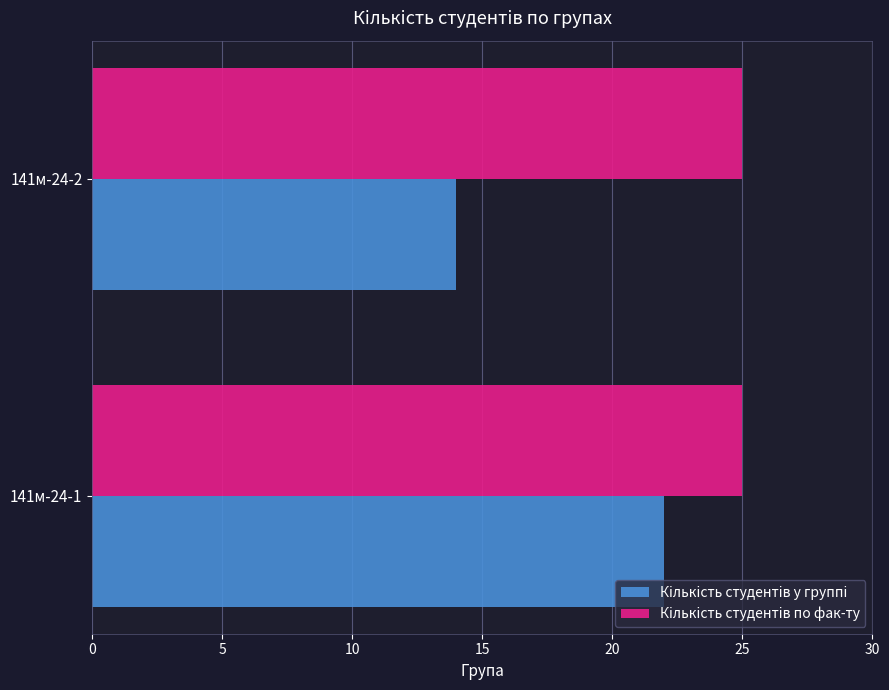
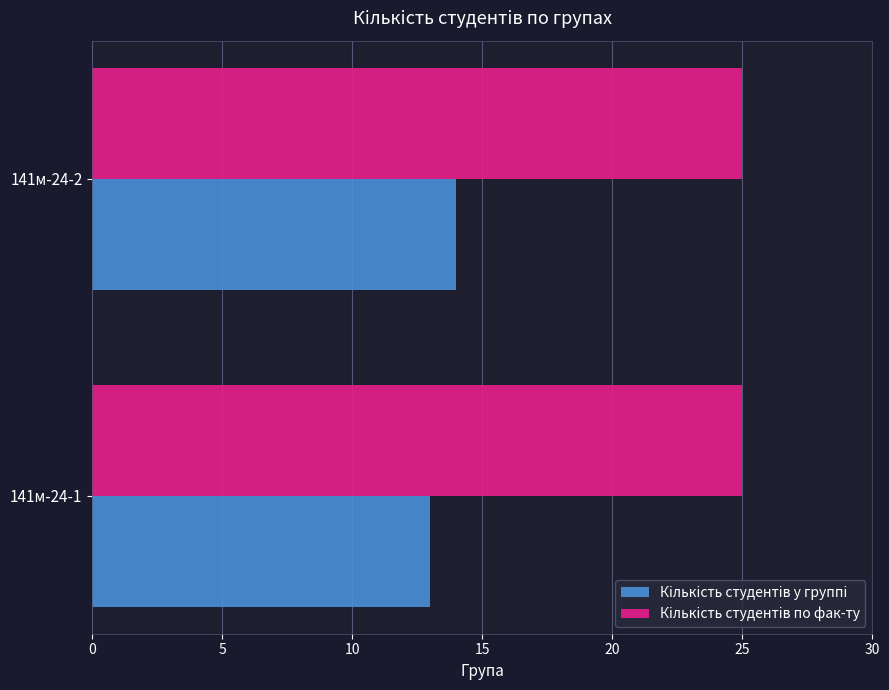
Кількість студентів у группі, 141м-24-1: 22 -> 13
